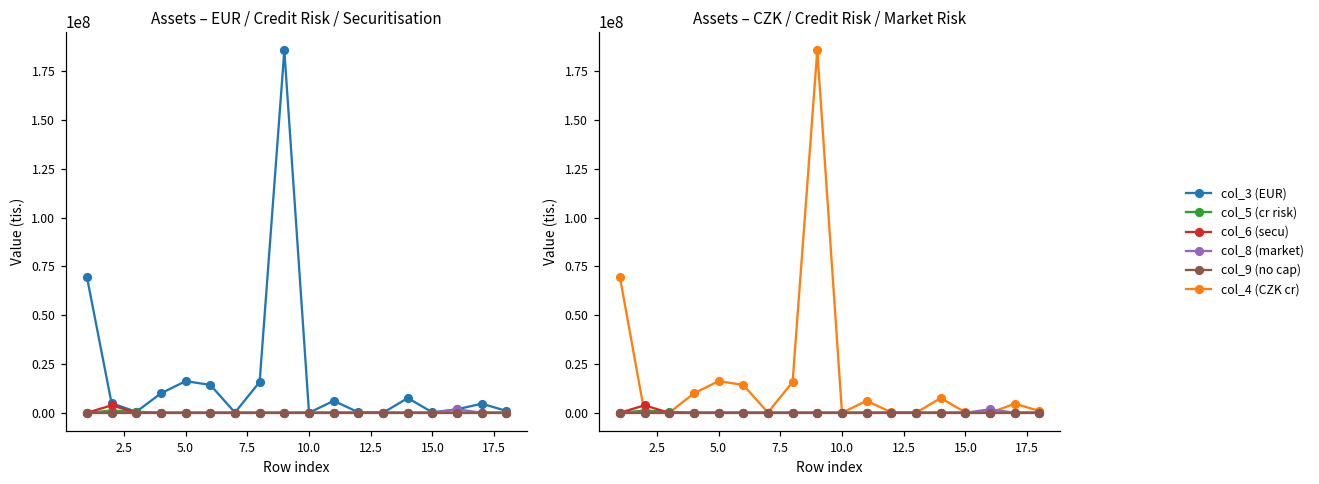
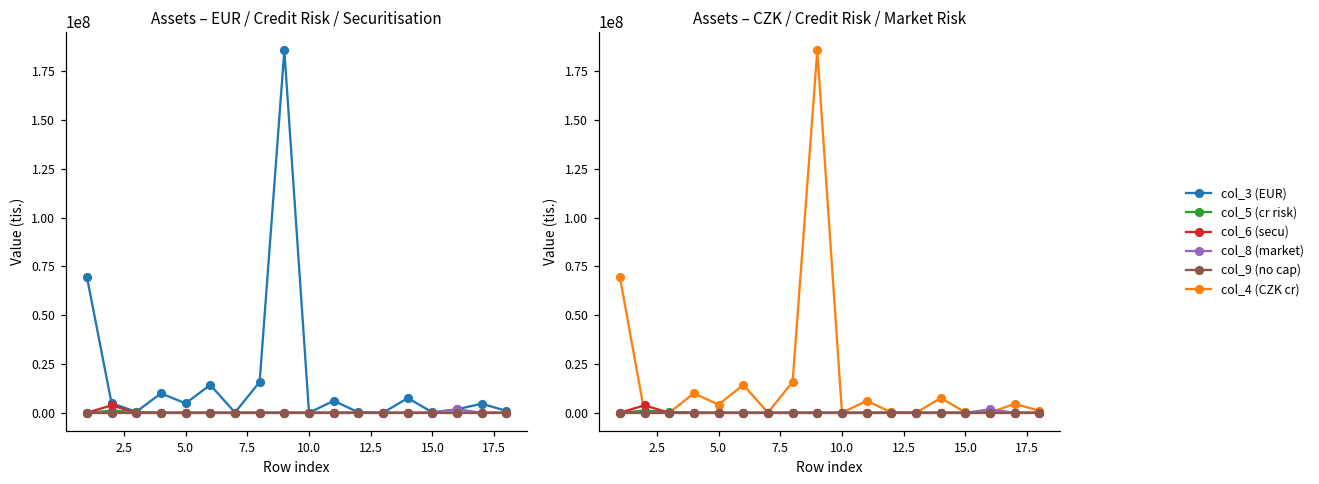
Assets – EUR / Credit Risk / Securitisation, col_3 (EUR), 5.0: 16000000 -> 5000000
Assets – CZK / Credit Risk / Market Risk, col_4 (CZK cr), 5.0: 16000000 -> 4000000
